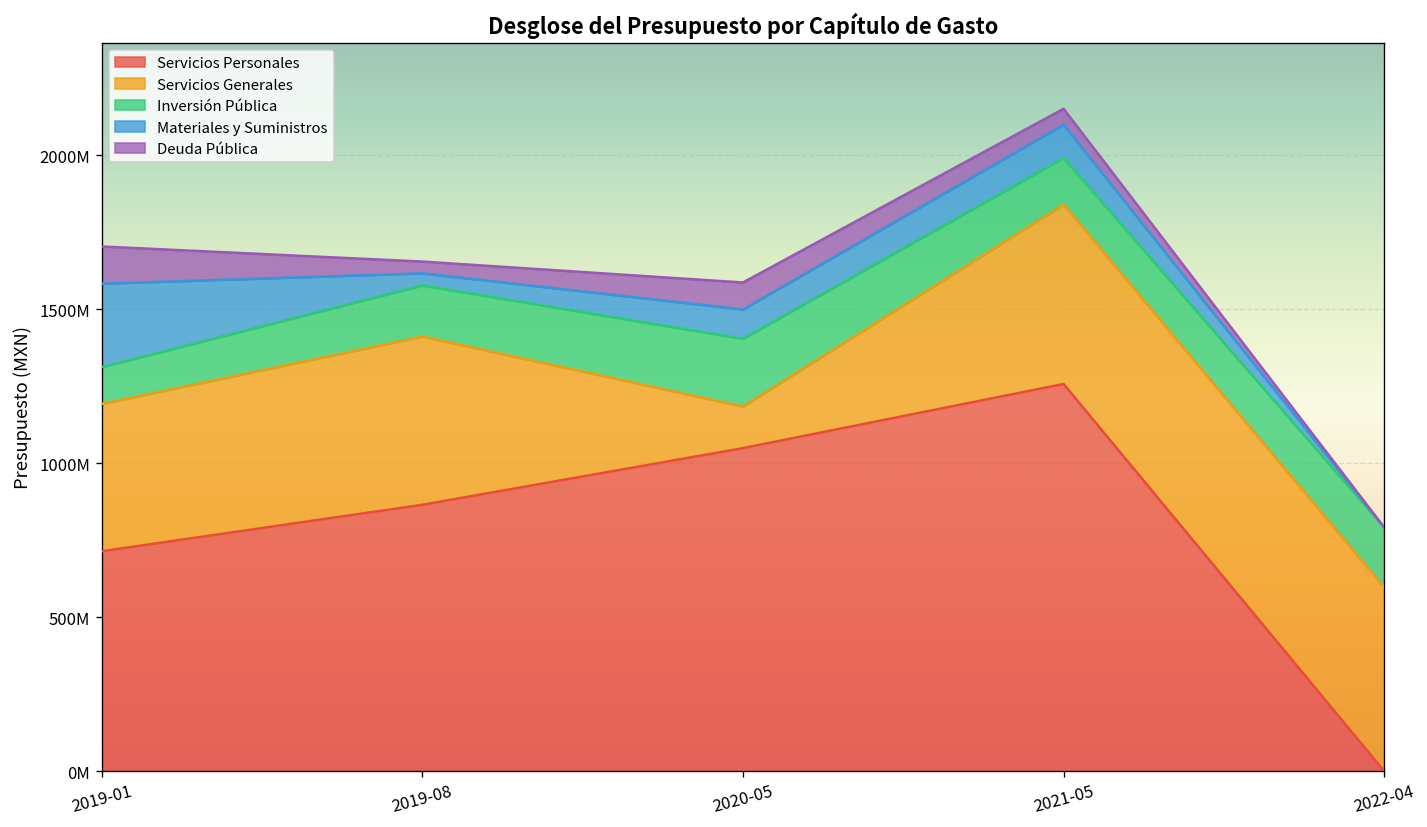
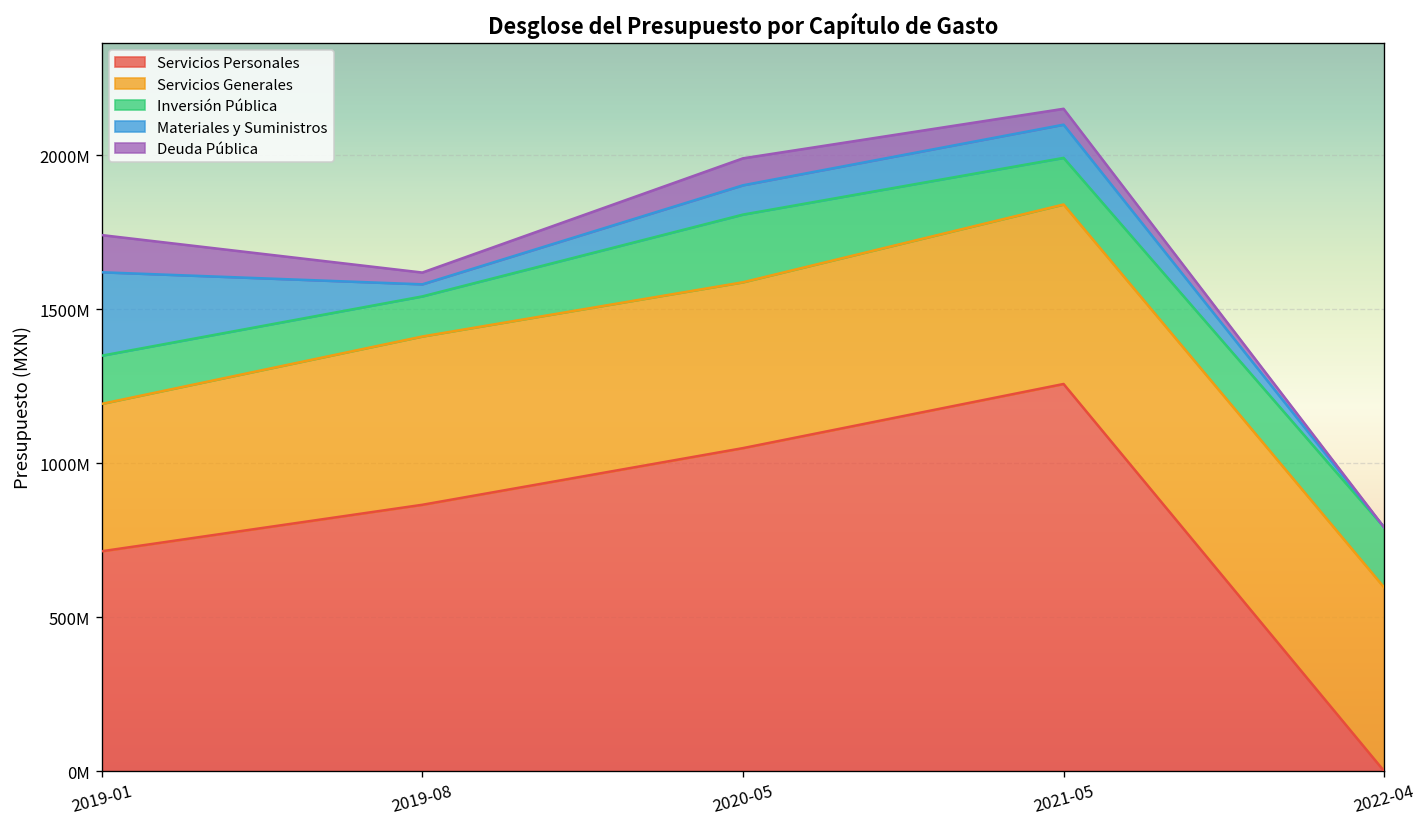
Inversión Pública, 2019-01: 120000000 -> 160000000
Inversión Pública, 2019-08: 170000000 -> 130000000
Servicios Generales, 2020-05: 140000000 -> 540000000
